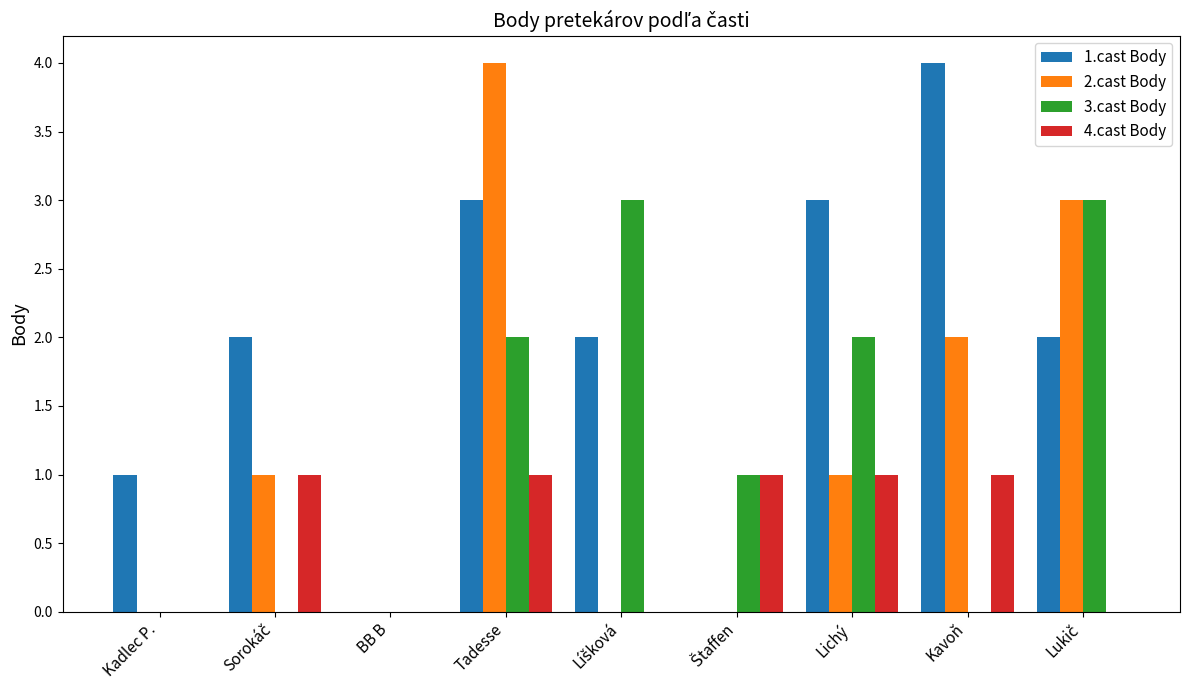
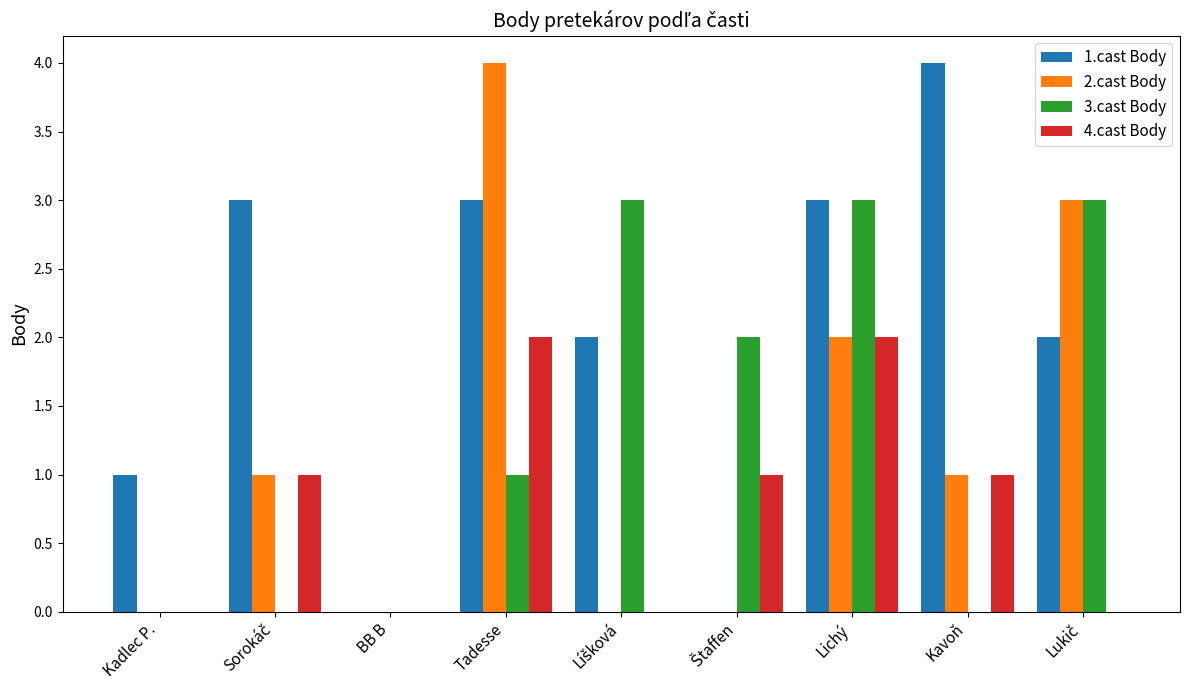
1.cast Body, Sorokáč: 2 -> 3
3.cast Body, Tadesse: 2 -> 1
4.cast Body, Tadesse: 1 -> 2
3.cast Body, Štaffen: 1 -> 2
2.cast Body, Lichý: 1 -> 2
3.cast Body, Lichý: 2 -> 3
4.cast Body, Lichý: 1 -> 2
2.cast Body, Kavoň: 2 -> 1
